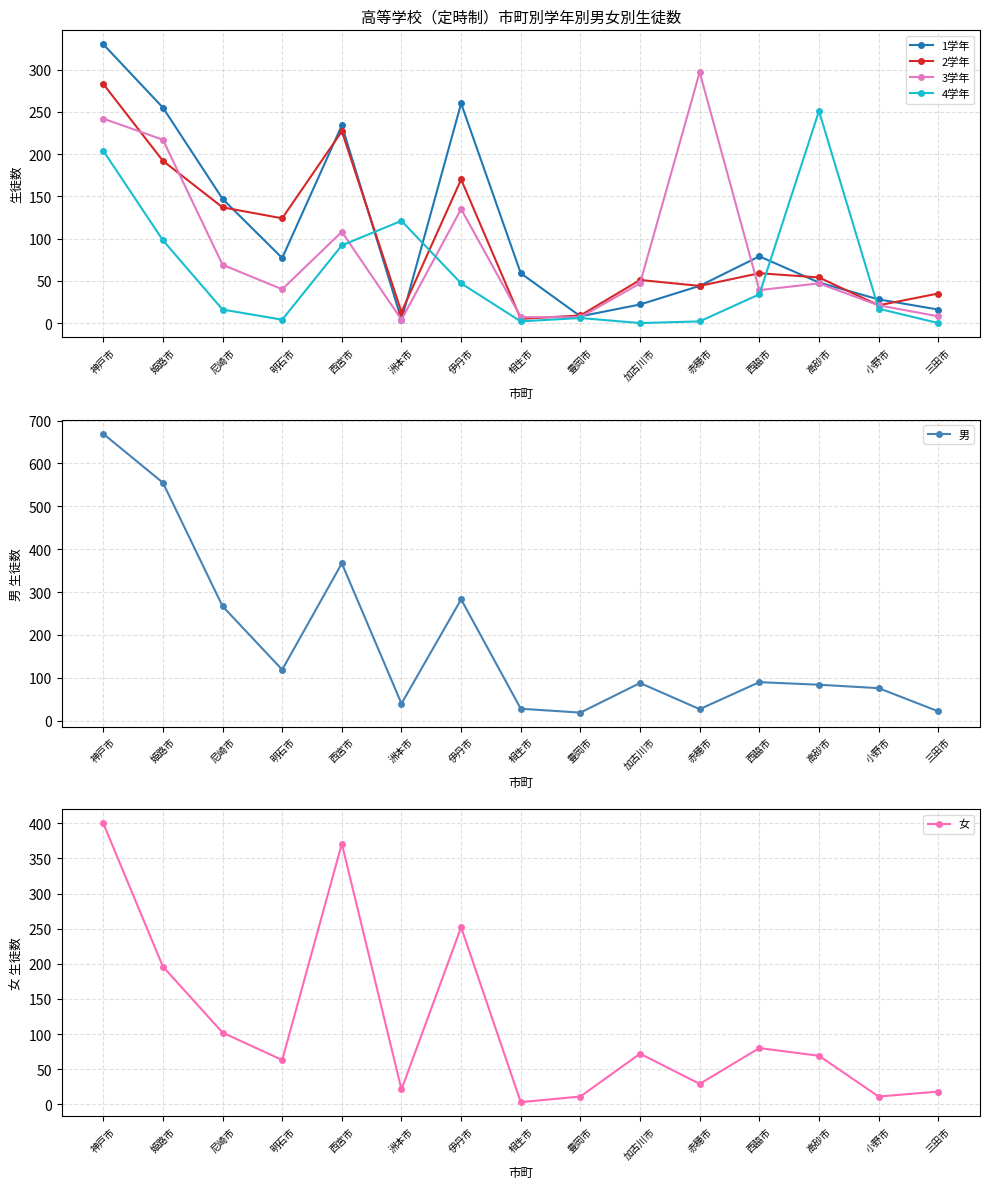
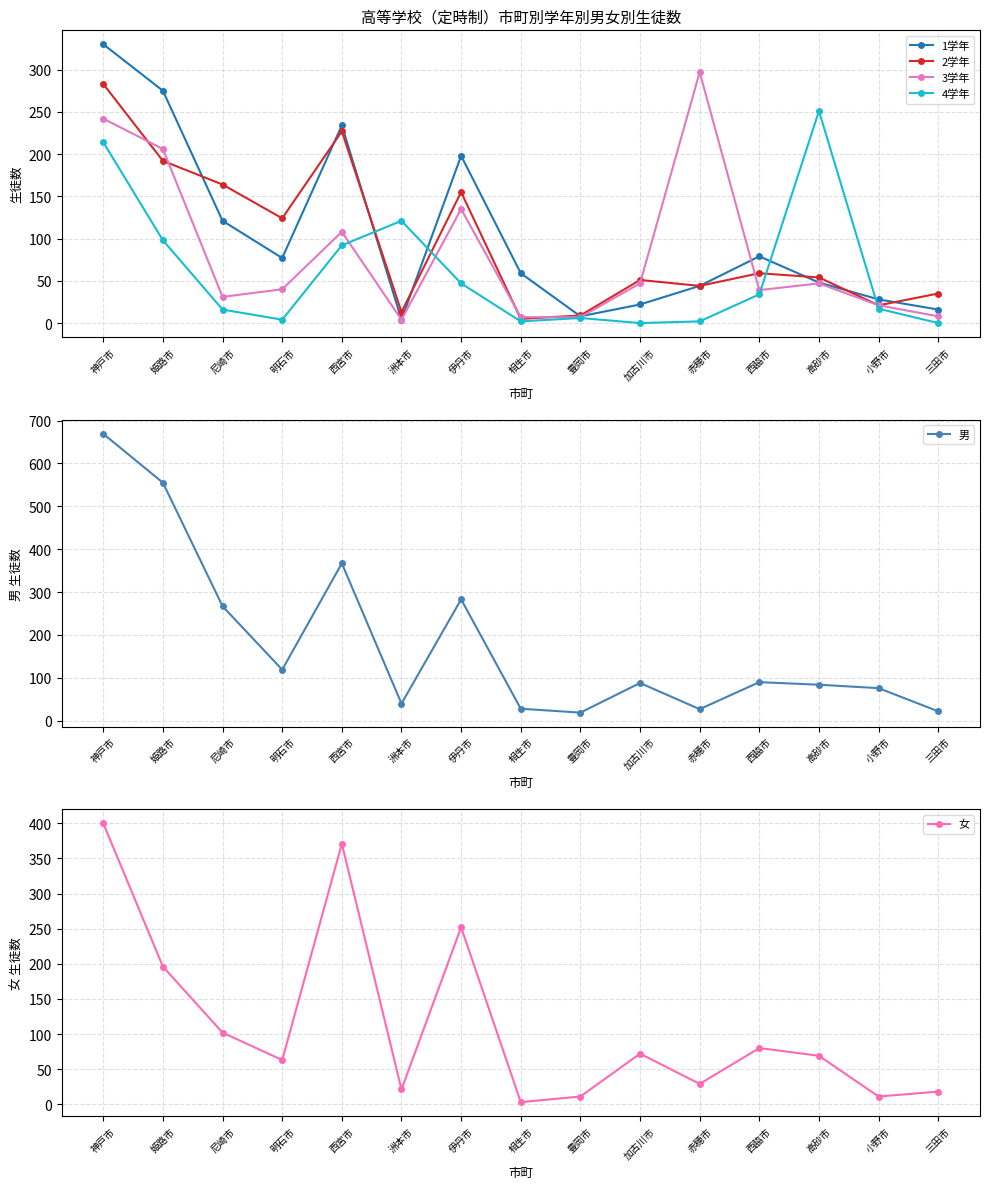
高等学校（定時制）市町別学年別男女別生徒数, 4学年, 神戸市: 200 -> 210
高等学校（定時制）市町別学年別男女別生徒数, 1学年, 姫路市: 260 -> 280
高等学校（定時制）市町別学年別男女別生徒数, 3学年, 姫路市: 220 -> 210
高等学校（定時制）市町別学年別男女別生徒数, 1学年, 尼崎市: 150 -> 120
高等学校（定時制）市町別学年別男女別生徒数, 2学年, 尼崎市: 140 -> 160
高等学校（定時制）市町別学年別男女別生徒数, 3学年, 尼崎市: 70 -> 30
高等学校（定時制）市町別学年別男女別生徒数, 1学年, 伊丹市: 260 -> 200
高等学校（定時制）市町別学年別男女別生徒数, 2学年, 伊丹市: 170 -> 160
